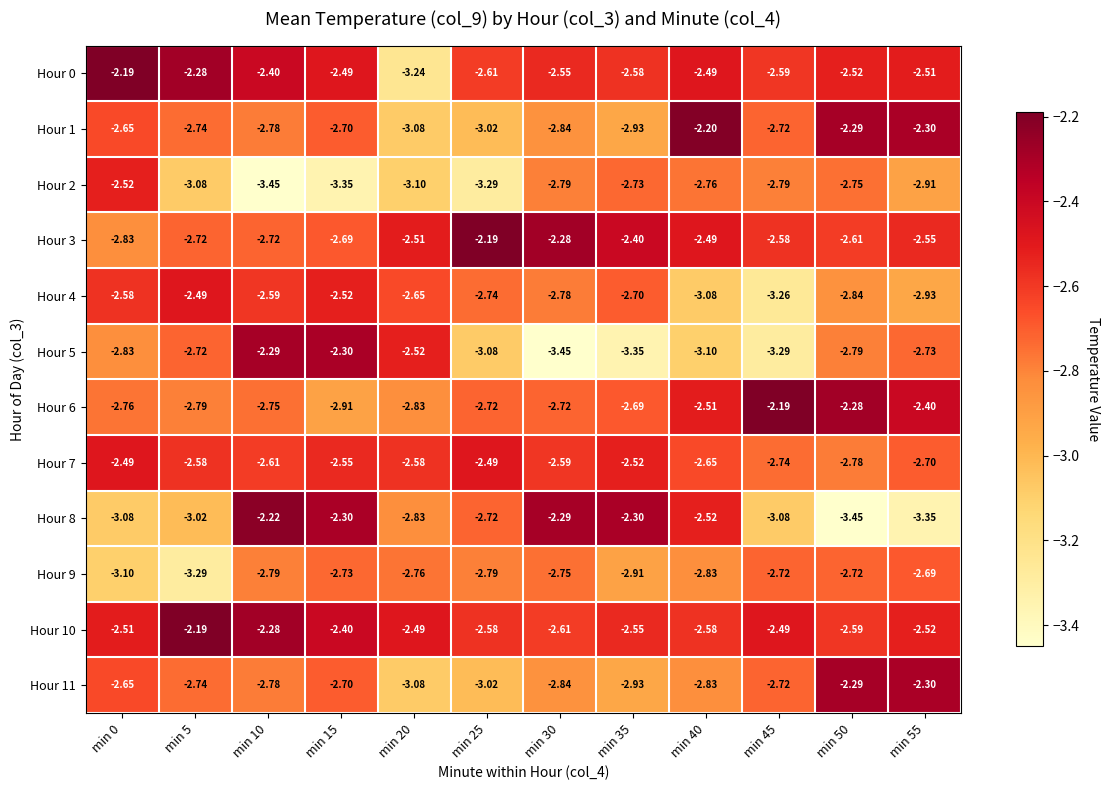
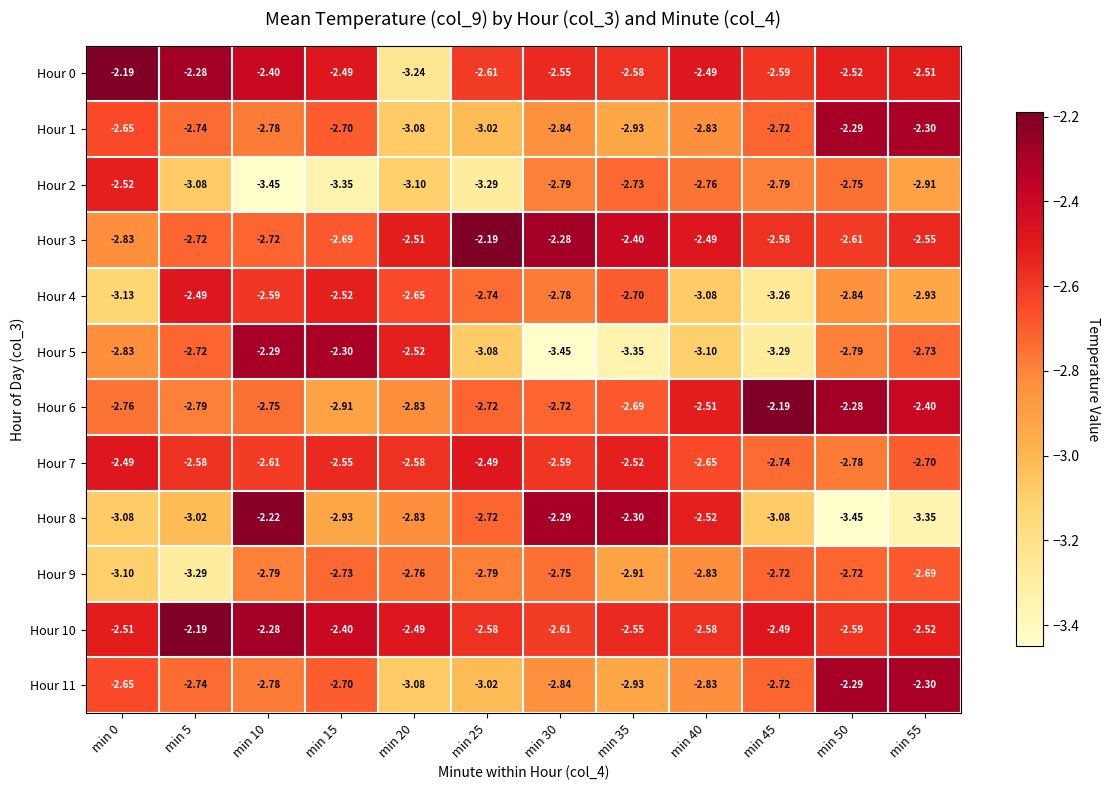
Hour 1, min 40: -2.20 -> -2.83
Hour 4, min 0: -2.58 -> -3.13
Hour 8, min 15: -2.30 -> -2.93
